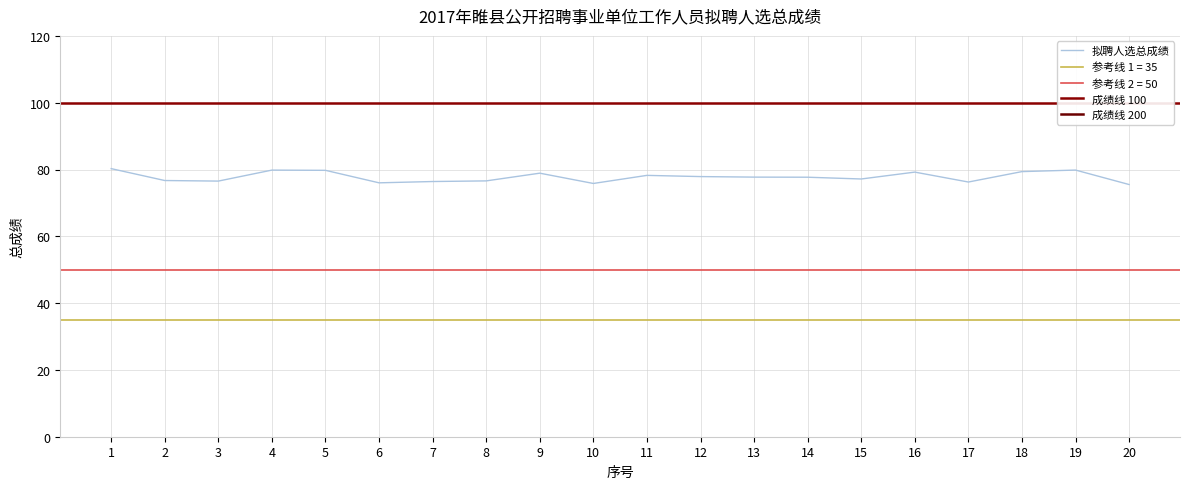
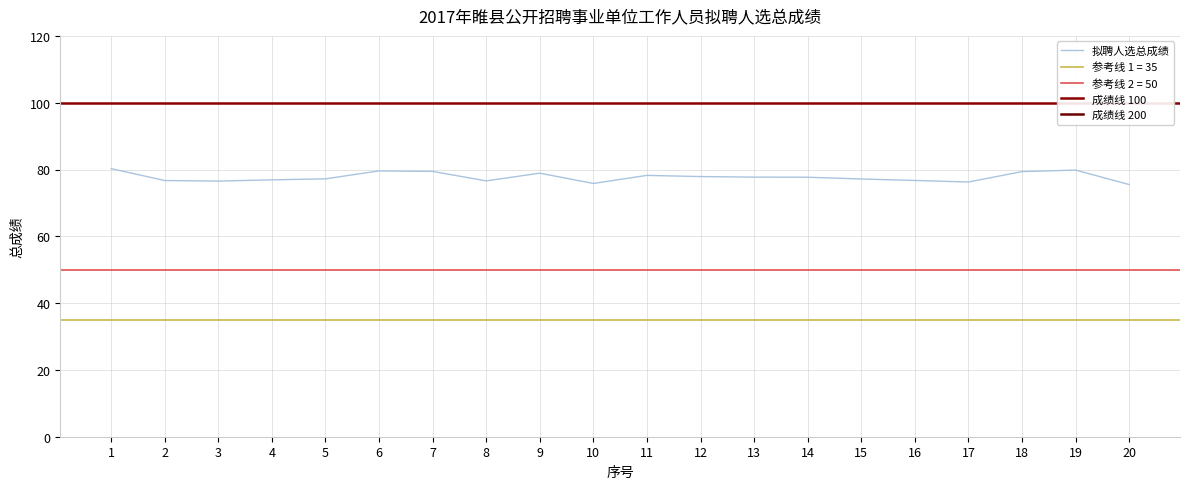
4: 80 -> 77
5: 80 -> 77
6: 76 -> 80
7: 76 -> 79
16: 79 -> 77
